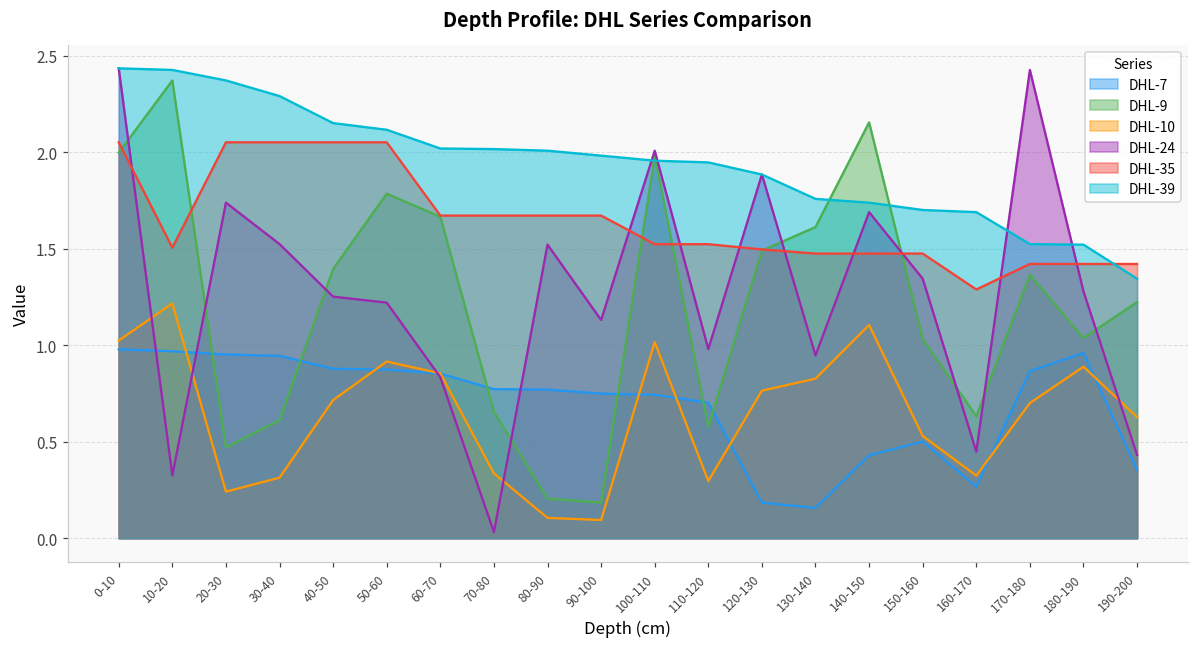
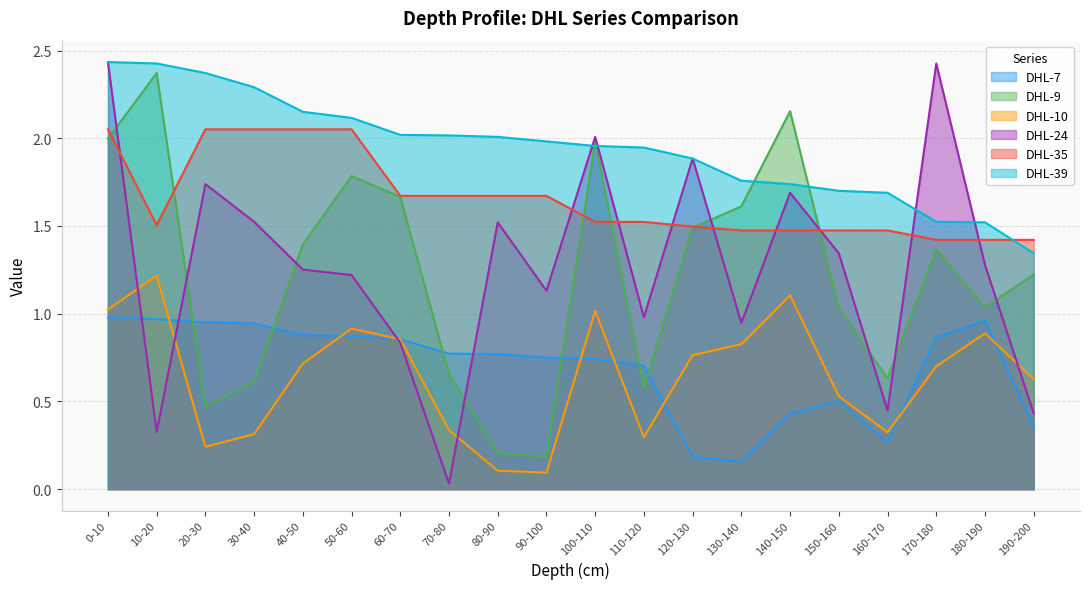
DHL-35, 160-170: 1.29 -> 1.47
